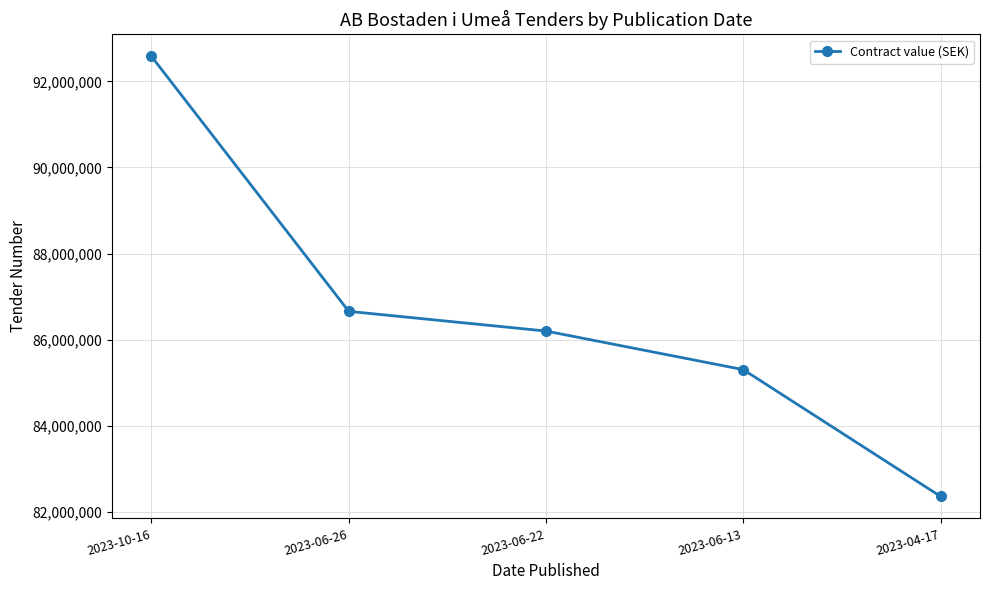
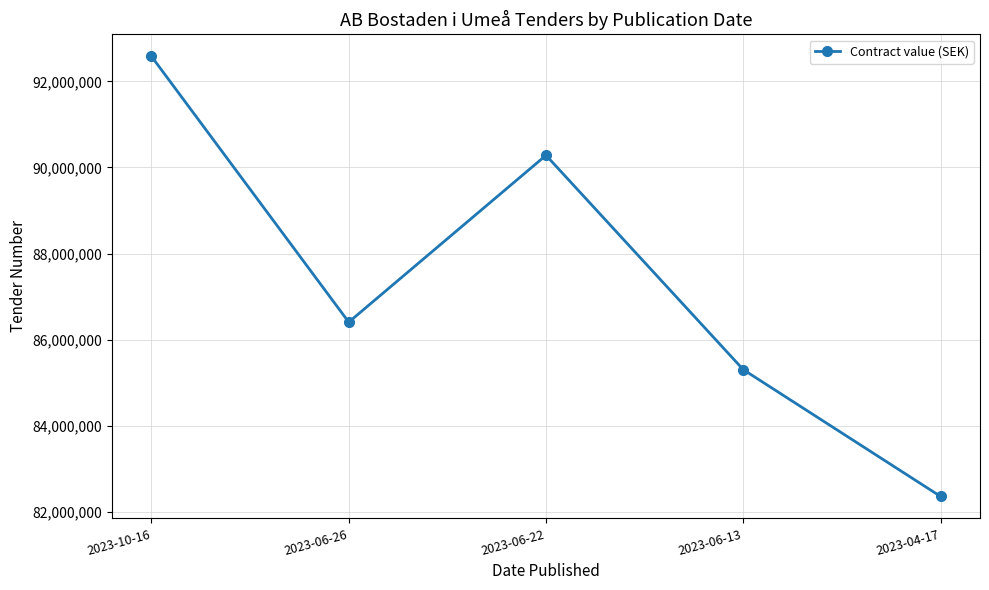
2023-06-26: 86,700,000 -> 86,400,000
2023-06-22: 86,200,000 -> 90,300,000
